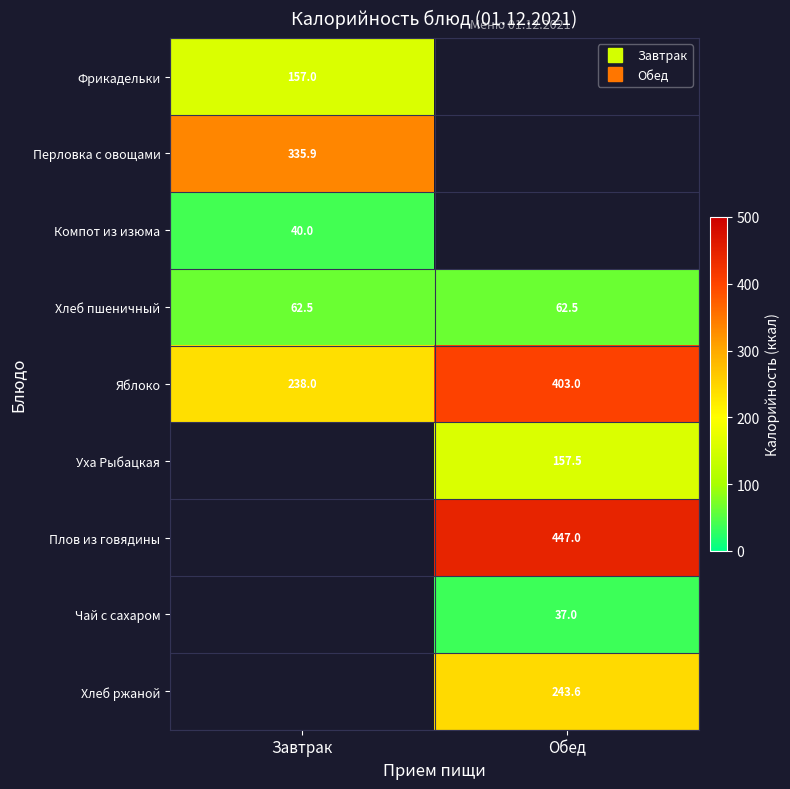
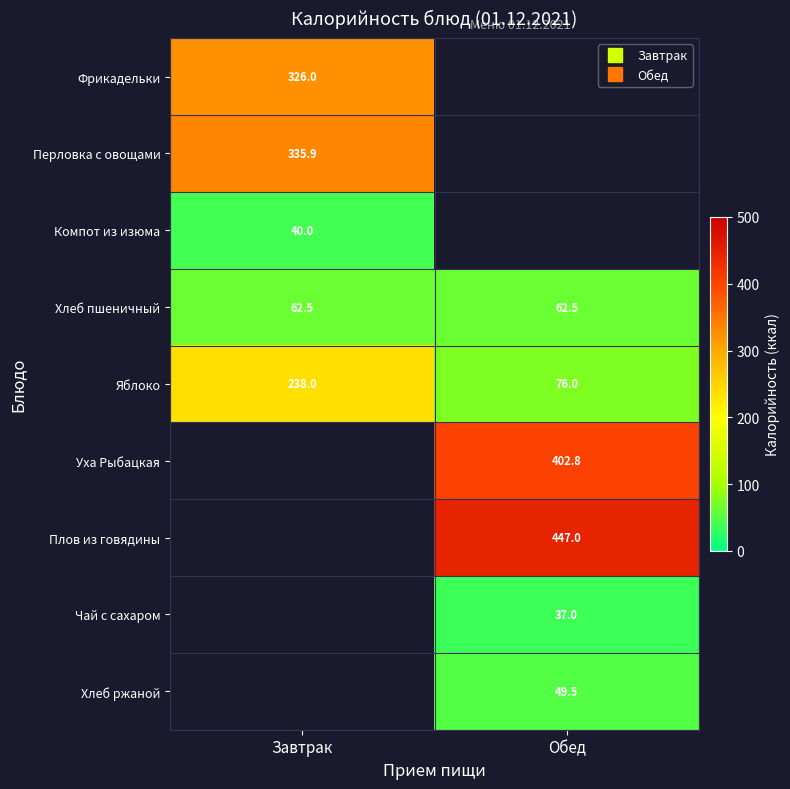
Фрикадельки, Завтрак: 157.0 -> 326.0
Яблоко, Обед: 403.0 -> 76.0
Уха Рыбацкая, Обед: 157.5 -> 402.8
Хлеб ржаной, Обед: 243.6 -> 49.5
